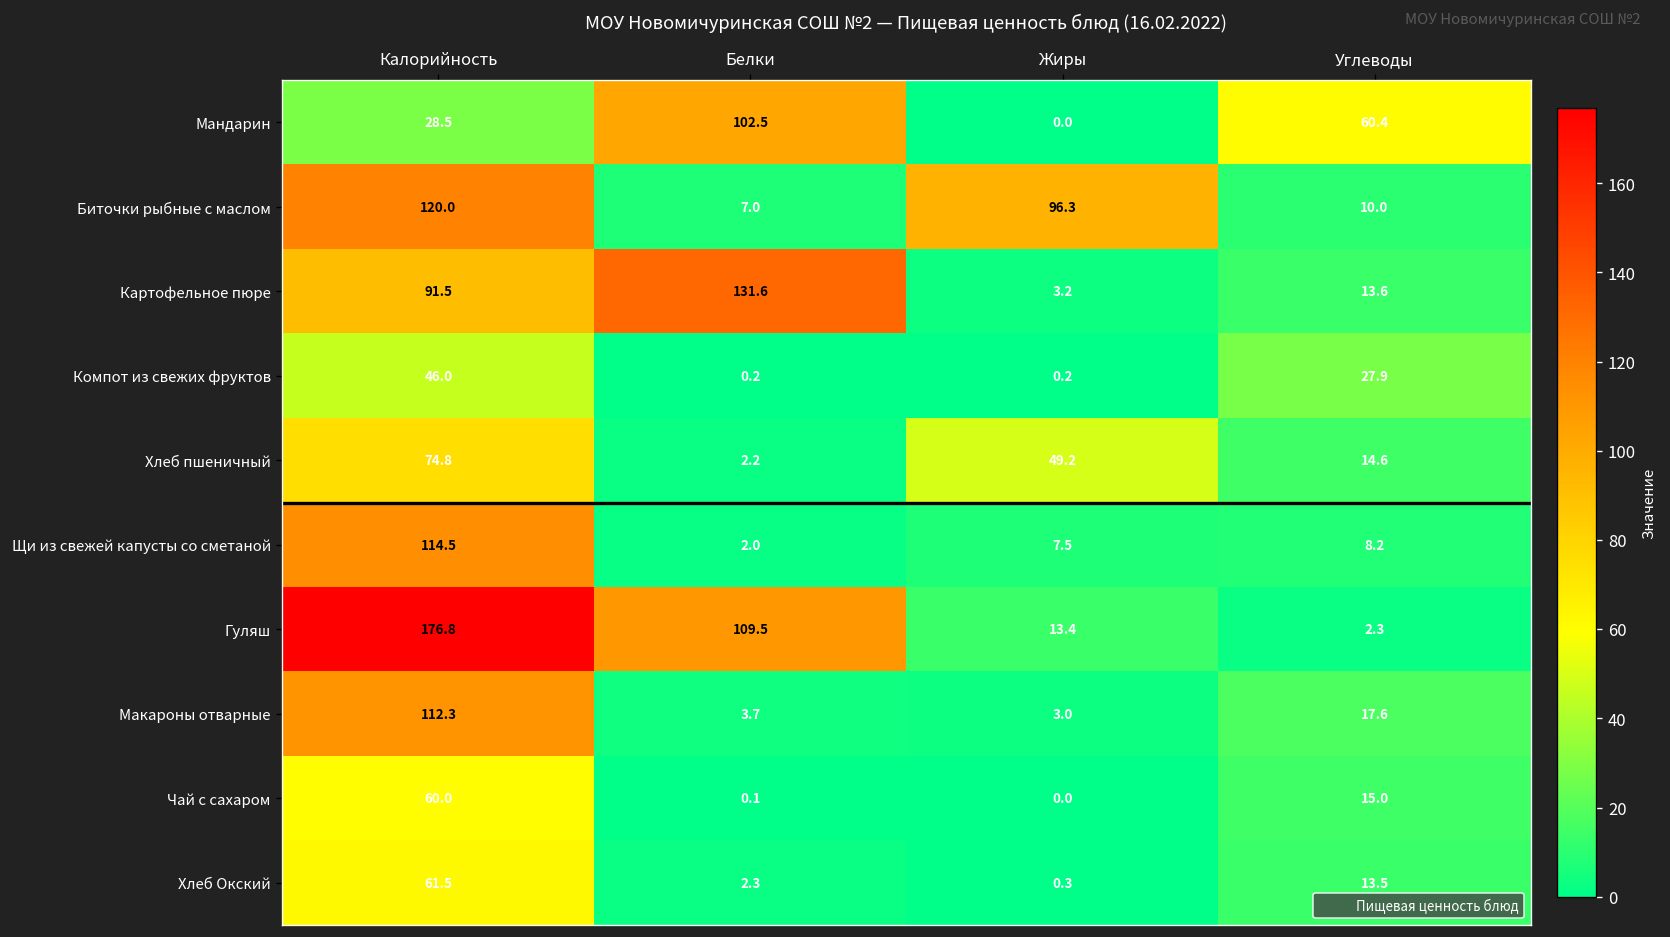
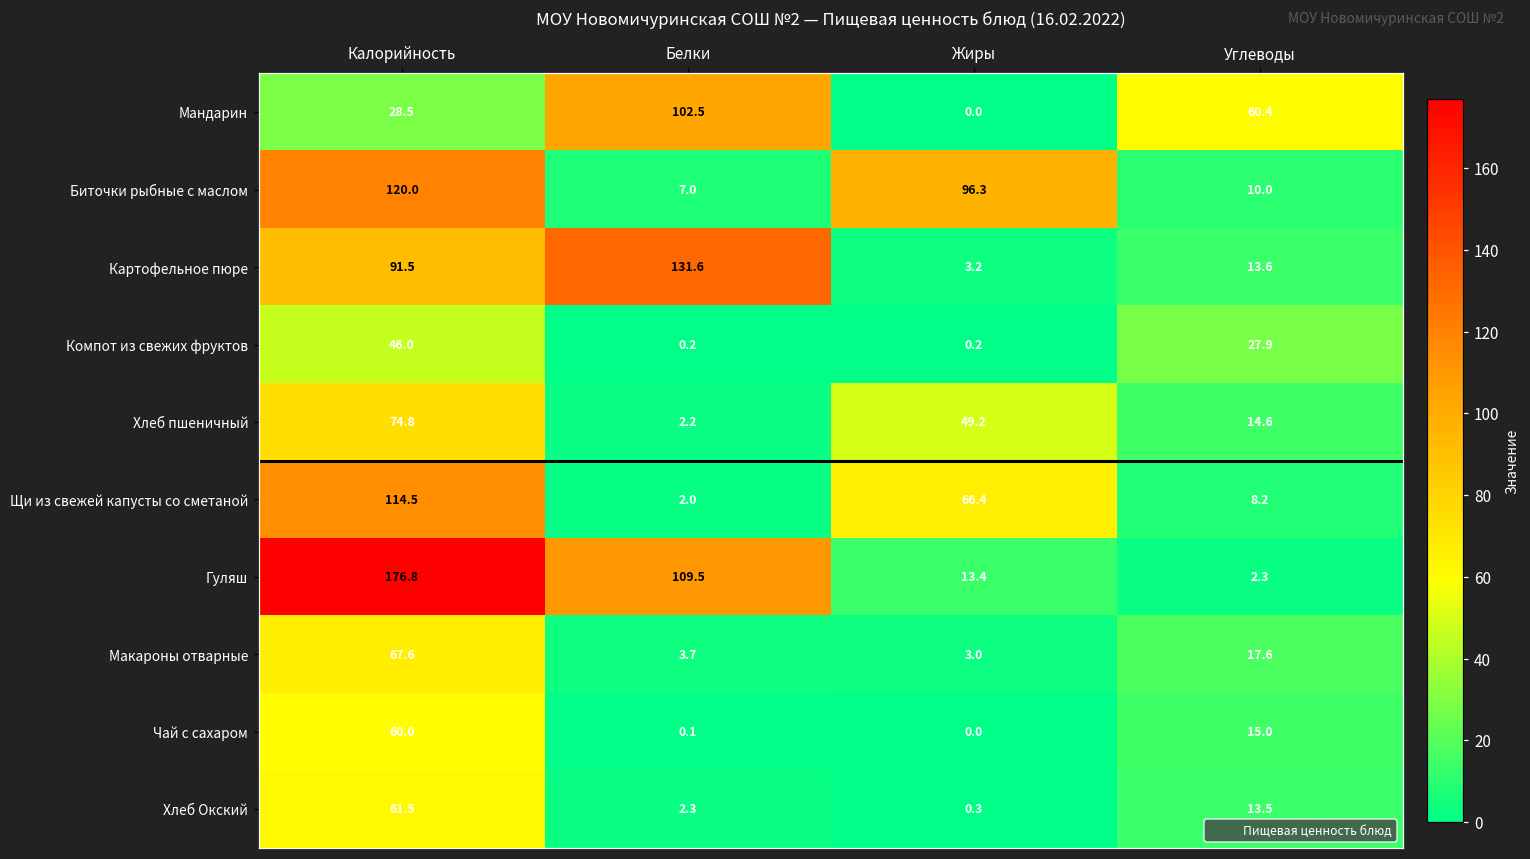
Щи из свежей капусты со сметаной, Жиры: 7.5 -> 66.4
Макароны отварные, Калорийность: 112.3 -> 67.6
